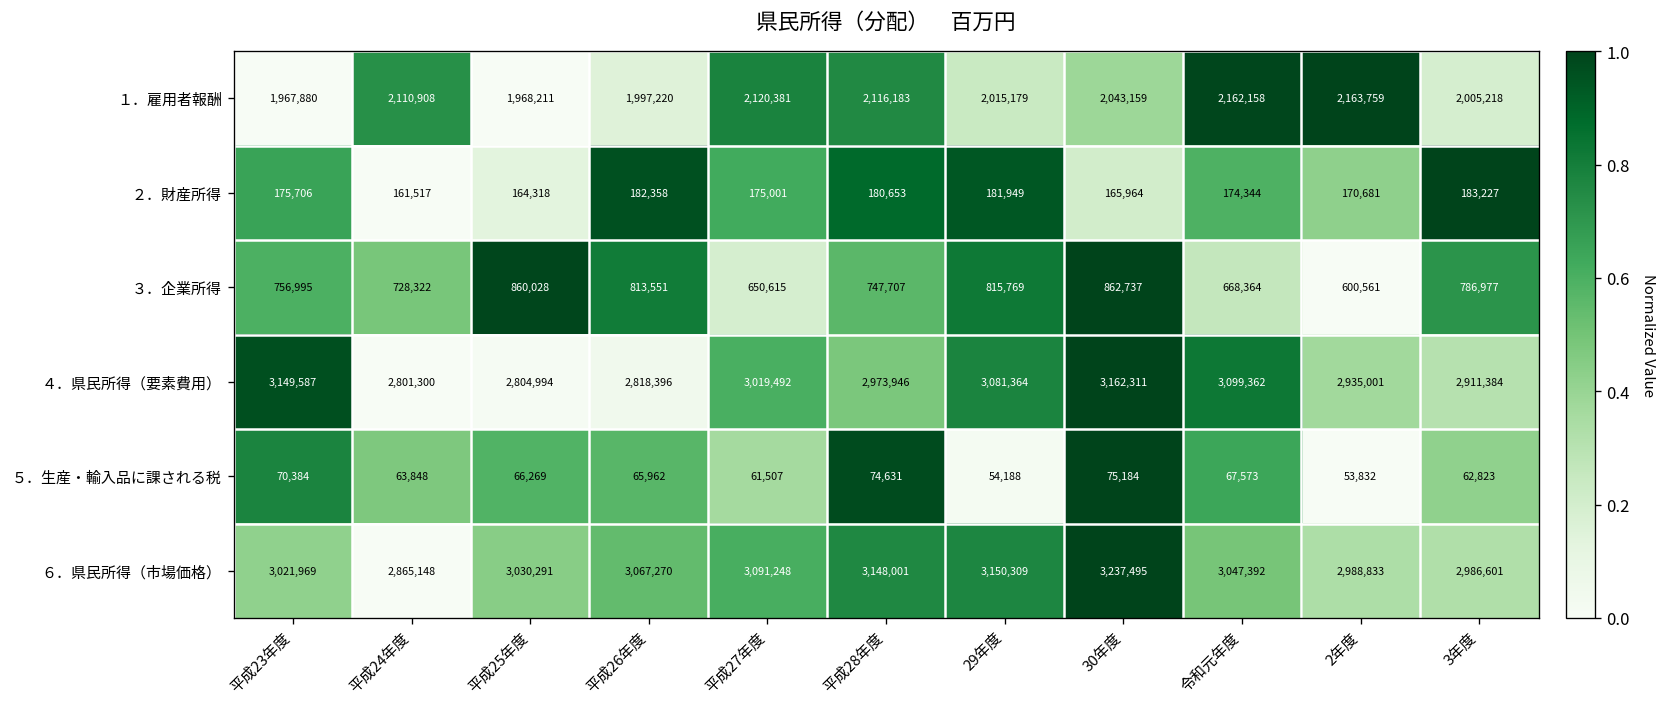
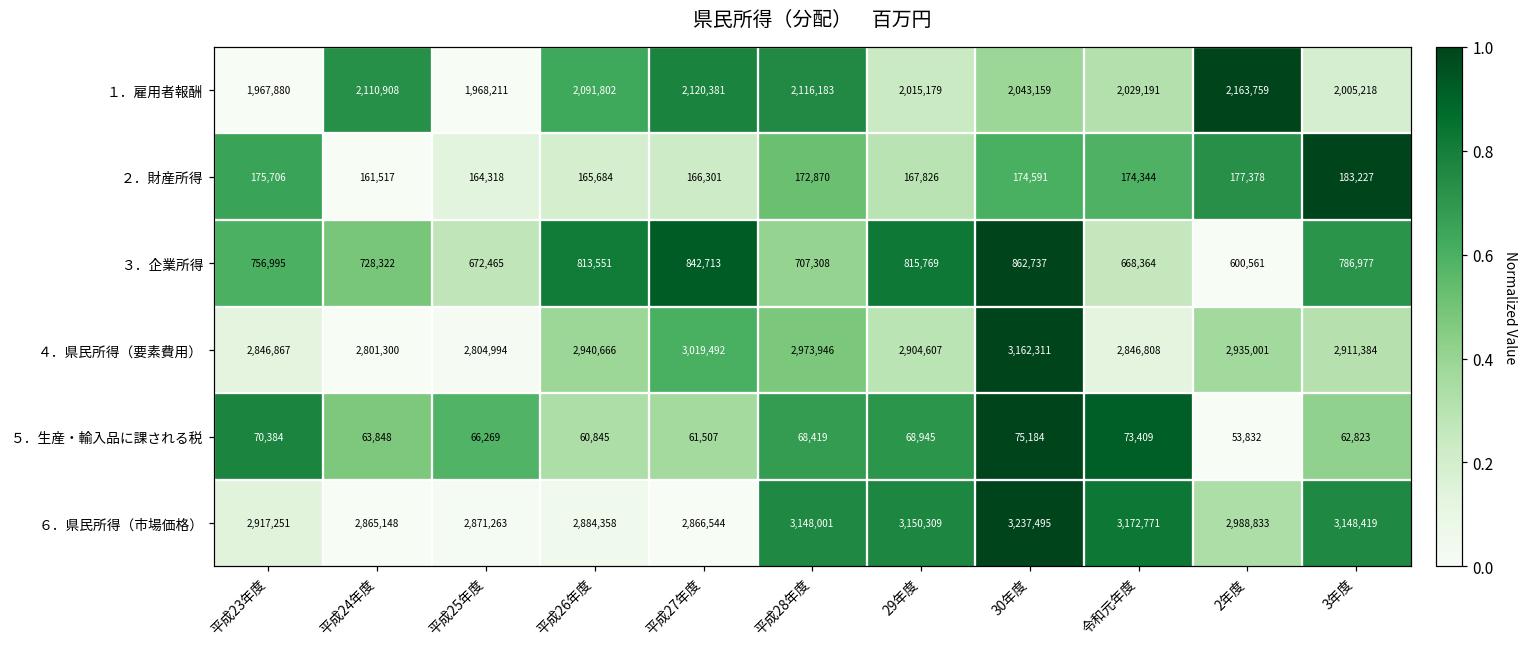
１．雇用者報酬, 平成26年度: 1,997,220 -> 2,091,802
１．雇用者報酬, 令和元年度: 2,162,158 -> 2,029,191
２．財産所得, 平成26年度: 182,358 -> 165,684
２．財産所得, 平成27年度: 175,001 -> 166,301
２．財産所得, 平成28年度: 180,653 -> 172,870
２．財産所得, 29年度: 181,949 -> 167,826
２．財産所得, 30年度: 165,964 -> 174,591
２．財産所得, 2年度: 170,681 -> 177,378
３．企業所得, 平成25年度: 860,028 -> 672,465
３．企業所得, 平成27年度: 650,615 -> 842,713
３．企業所得, 平成28年度: 747,707 -> 707,308
４．県民所得（要素費用）, 平成23年度: 3,149,587 -> 2,846,867
４．県民所得（要素費用）, 平成26年度: 2,818,396 -> 2,940,666
４．県民所得（要素費用）, 29年度: 3,081,364 -> 2,904,607
４．県民所得（要素費用）, 令和元年度: 3,099,362 -> 2,846,808
５．生産・輸入品に課される税, 平成26年度: 65,962 -> 60,845
５．生産・輸入品に課される税, 平成28年度: 74,631 -> 68,419
５．生産・輸入品に課される税, 29年度: 54,188 -> 68,945
５．生産・輸入品に課される税, 令和元年度: 67,573 -> 73,409
６．県民所得（市場価格）, 平成23年度: 3,021,969 -> 2,917,251
６．県民所得（市場価格）, 平成25年度: 3,030,291 -> 2,871,263
６．県民所得（市場価格）, 平成26年度: 3,067,270 -> 2,884,358
６．県民所得（市場価格）, 平成27年度: 3,091,248 -> 2,866,544
６．県民所得（市場価格）, 令和元年度: 3,047,392 -> 3,172,771
６．県民所得（市場価格）, 3年度: 2,986,601 -> 3,148,419
